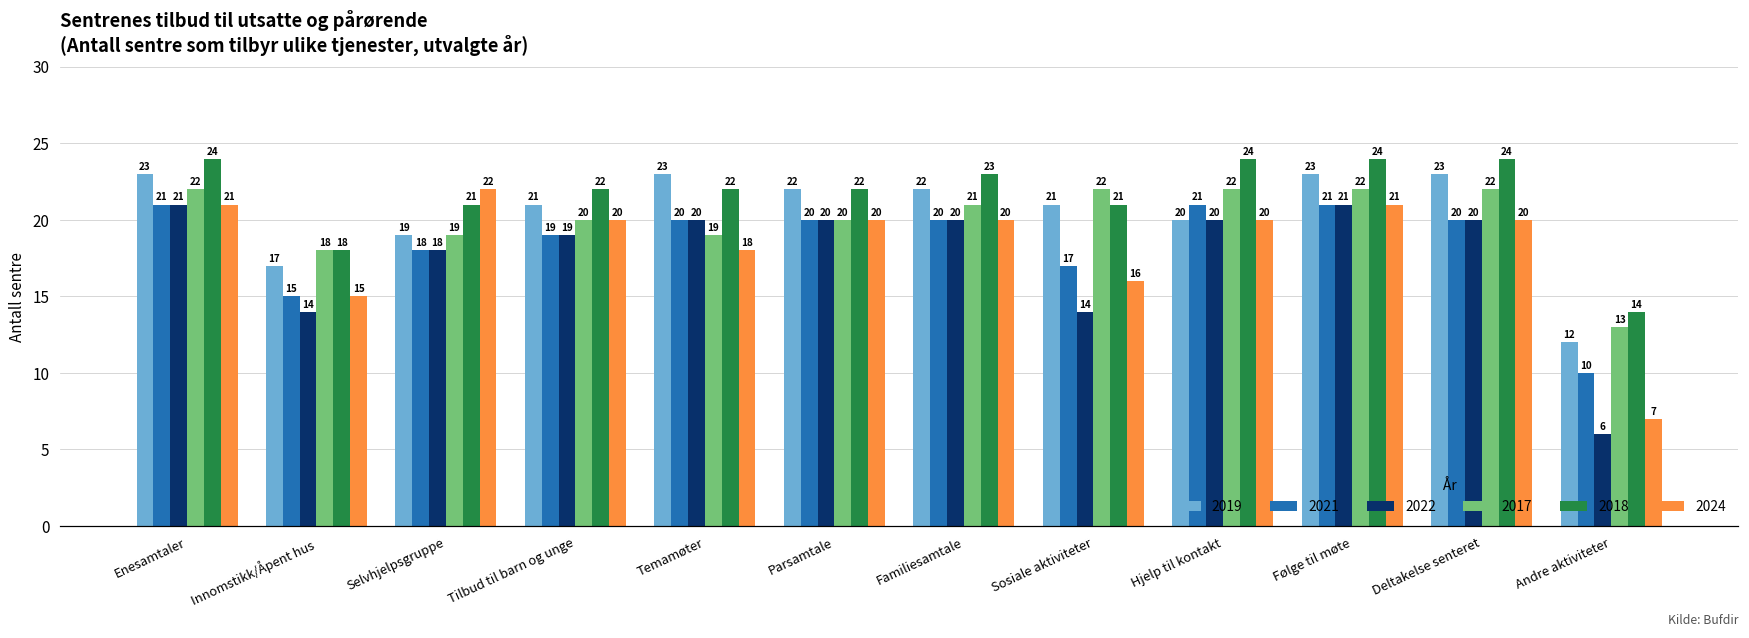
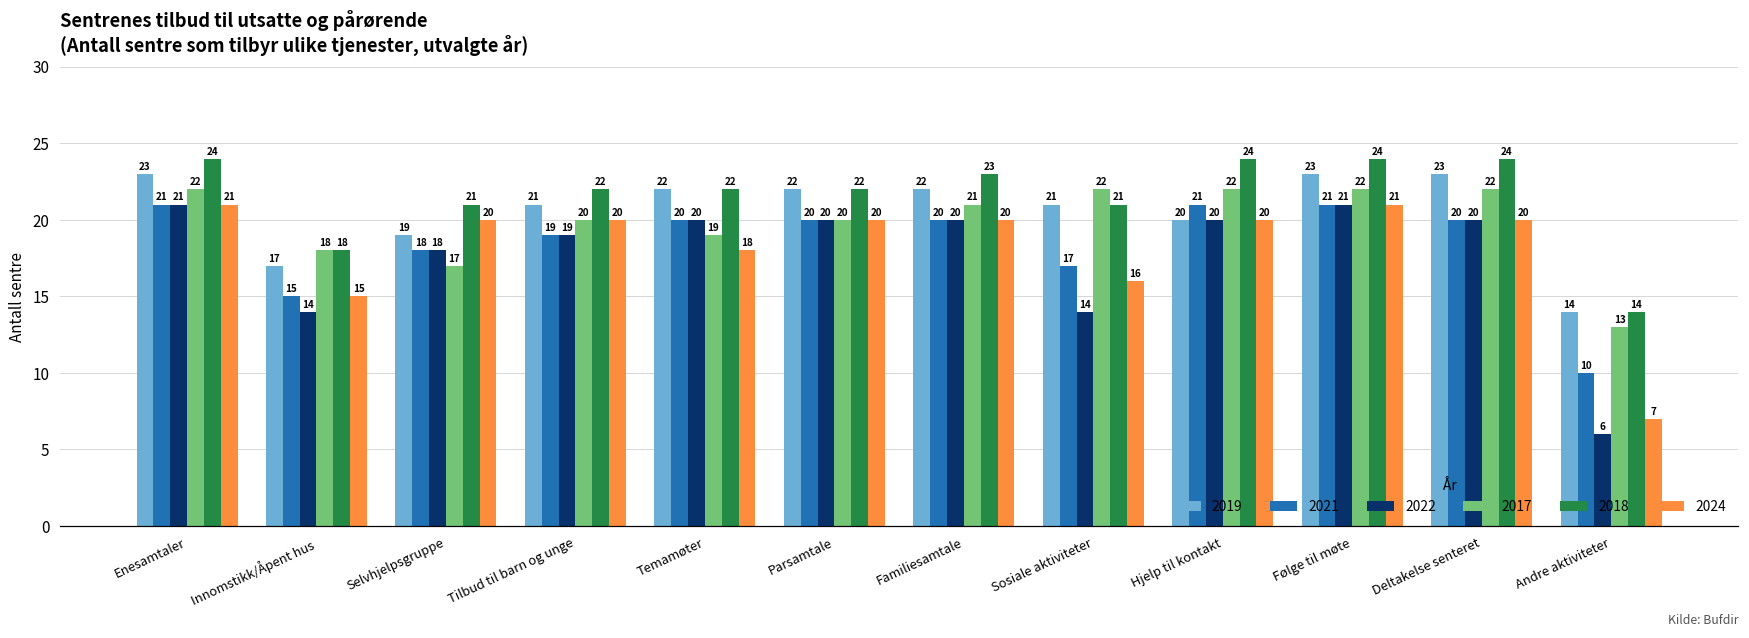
2017, Selvhjelpsgruppe: 19 -> 17
2024, Selvhjelpsgruppe: 22 -> 20
2019, Temamøter: 23 -> 22
2019, Andre aktiviteter: 12 -> 14
